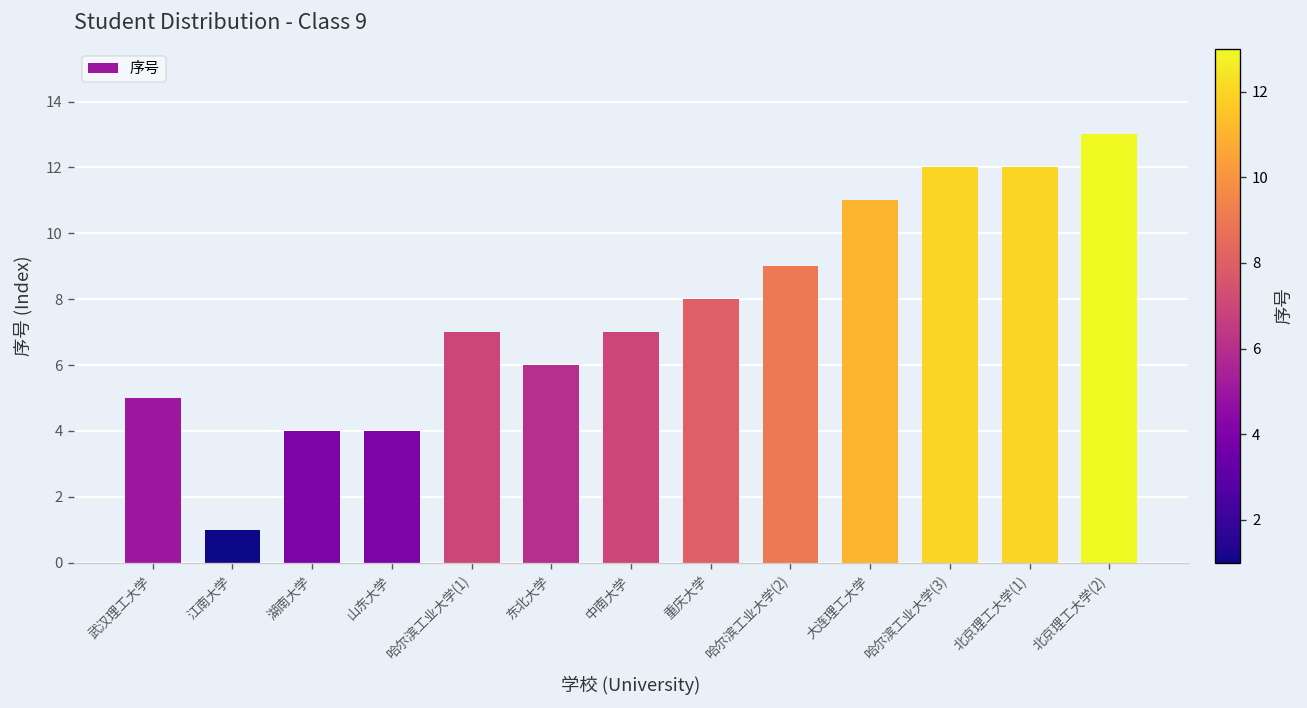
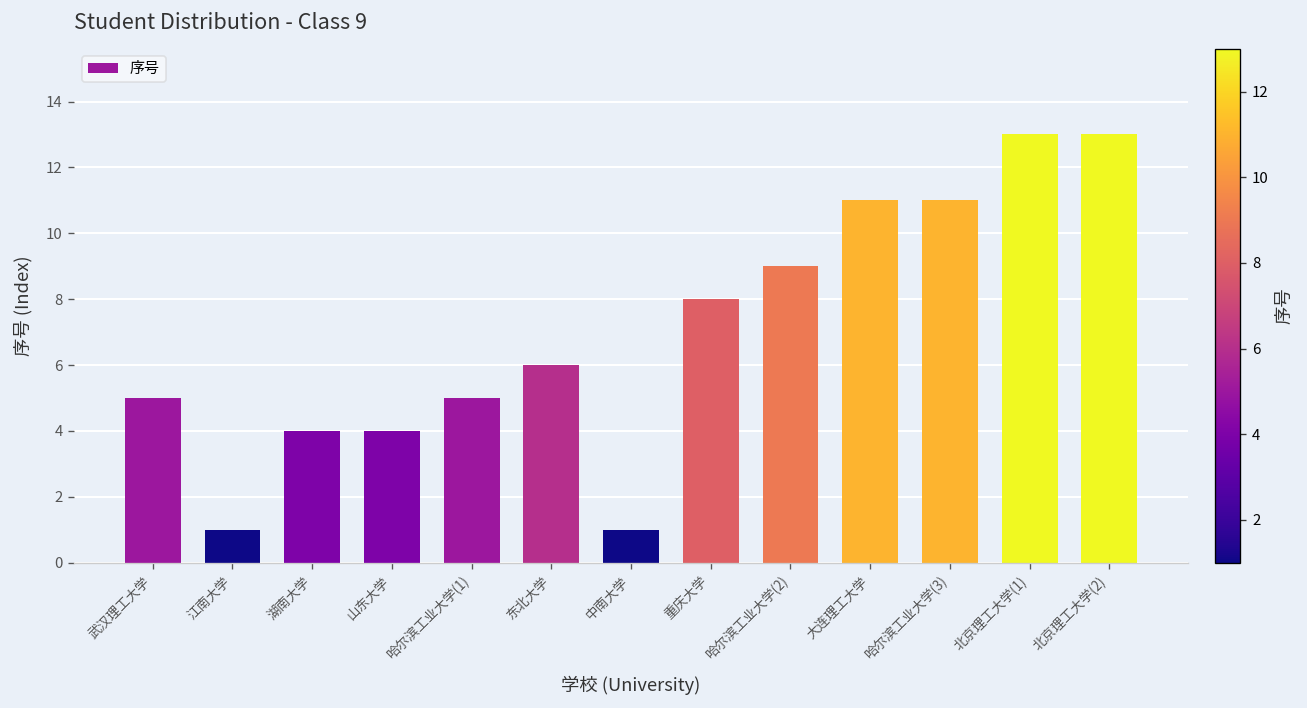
哈尔滨工业大学(1): 7 -> 5
中南大学: 7 -> 1
哈尔滨工业大学(3): 12 -> 11
北京理工大学(1): 12 -> 13
